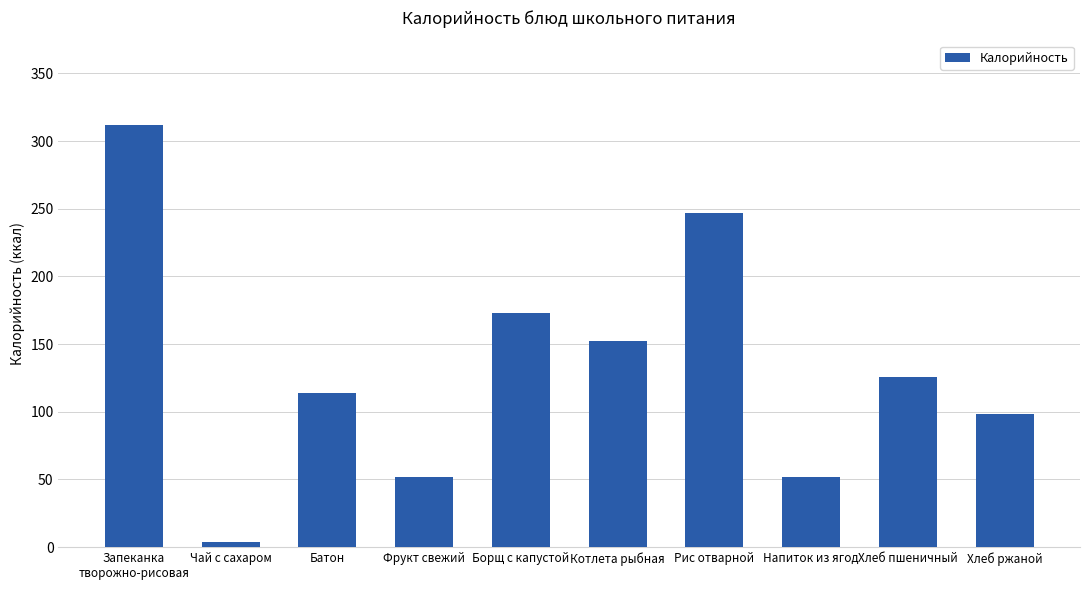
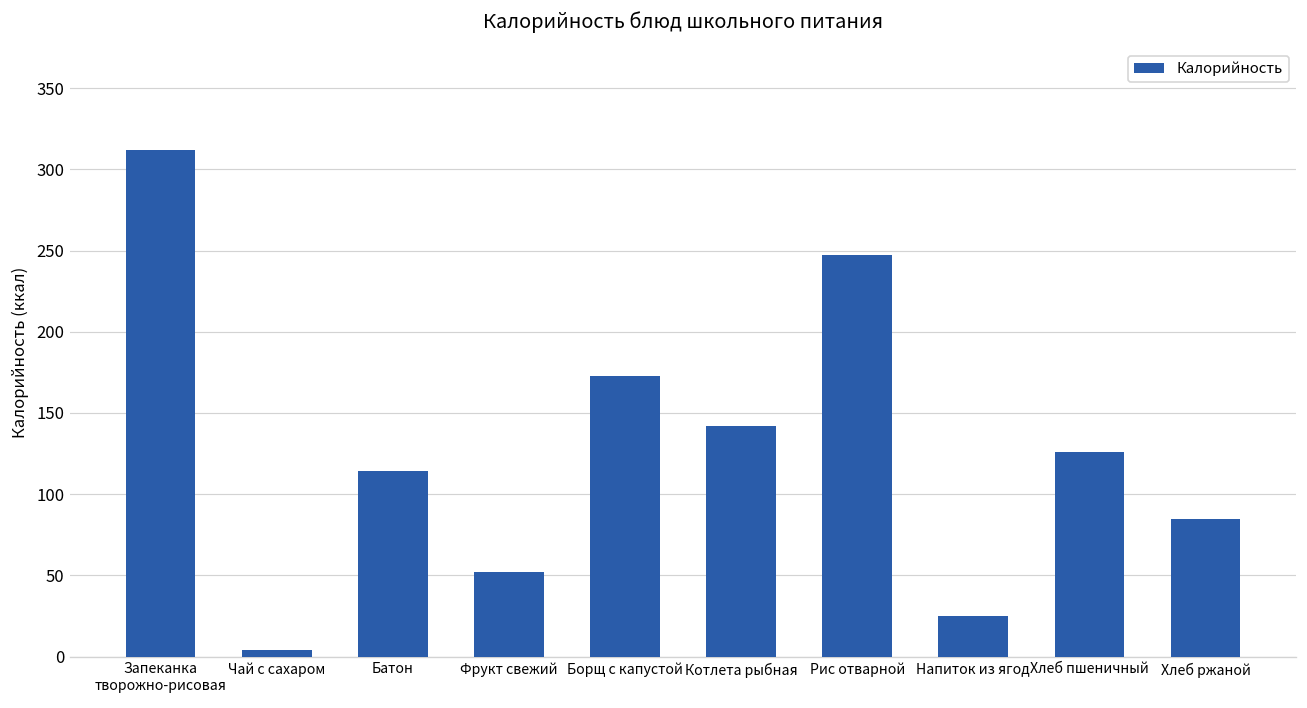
Котлета рыбная: 152 -> 142
Напиток из ягод: 52 -> 25
Хлеб ржаной: 98 -> 85
